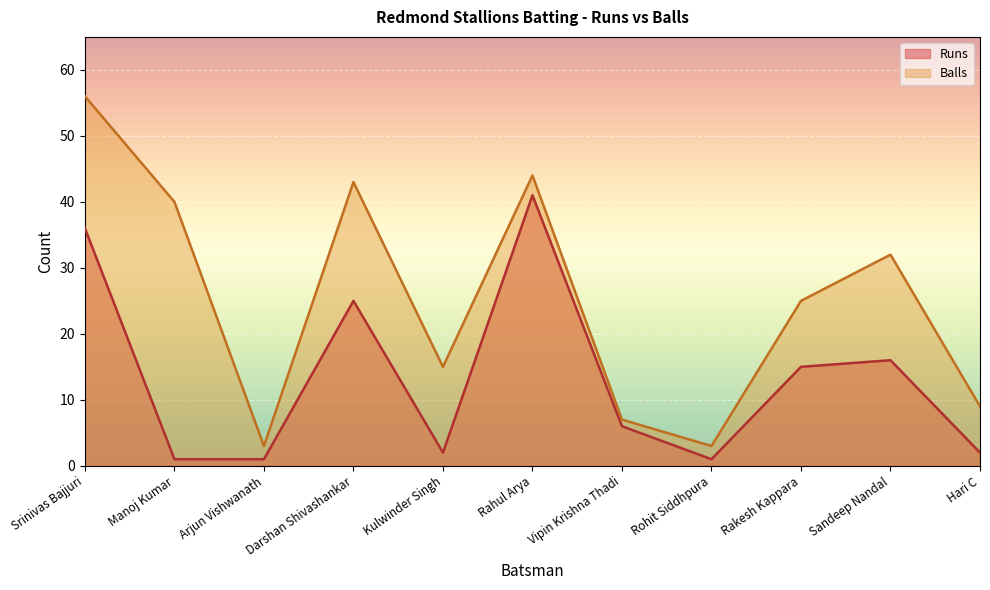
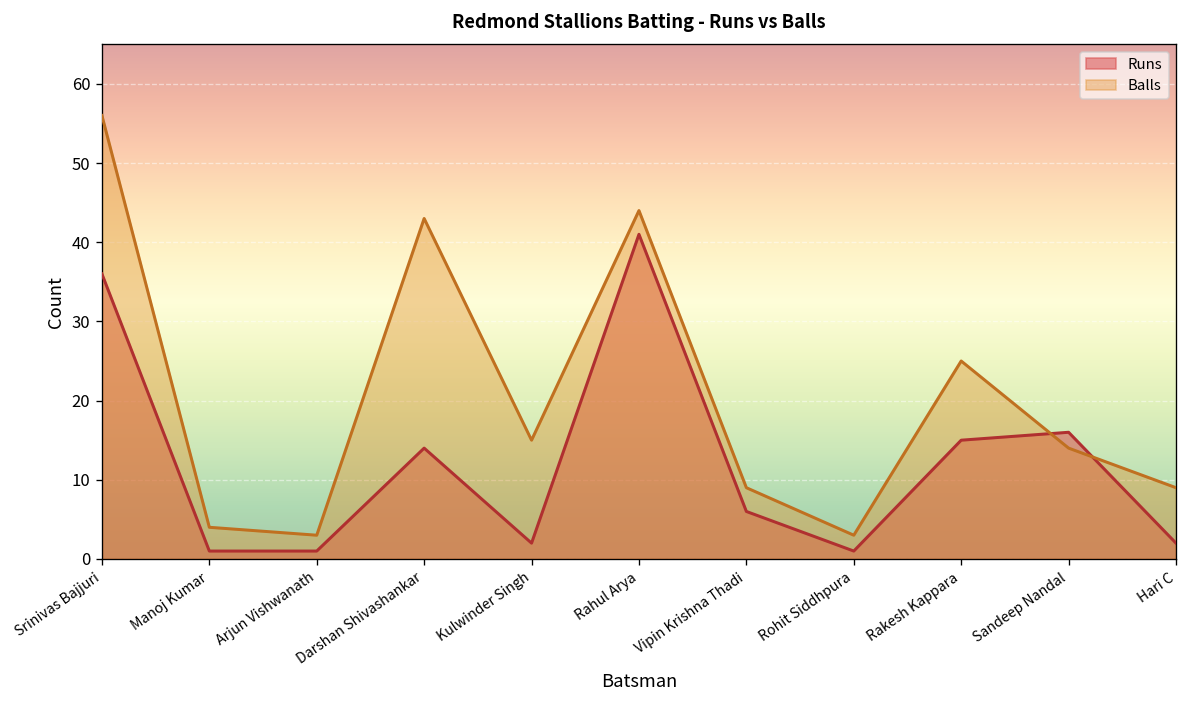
Balls, Manoj Kumar: 40 -> 4
Runs, Darshan Shivashankar: 25 -> 14
Balls, Vipin Krishna Thadi: 7 -> 9
Balls, Sandeep Nandal: 32 -> 14
